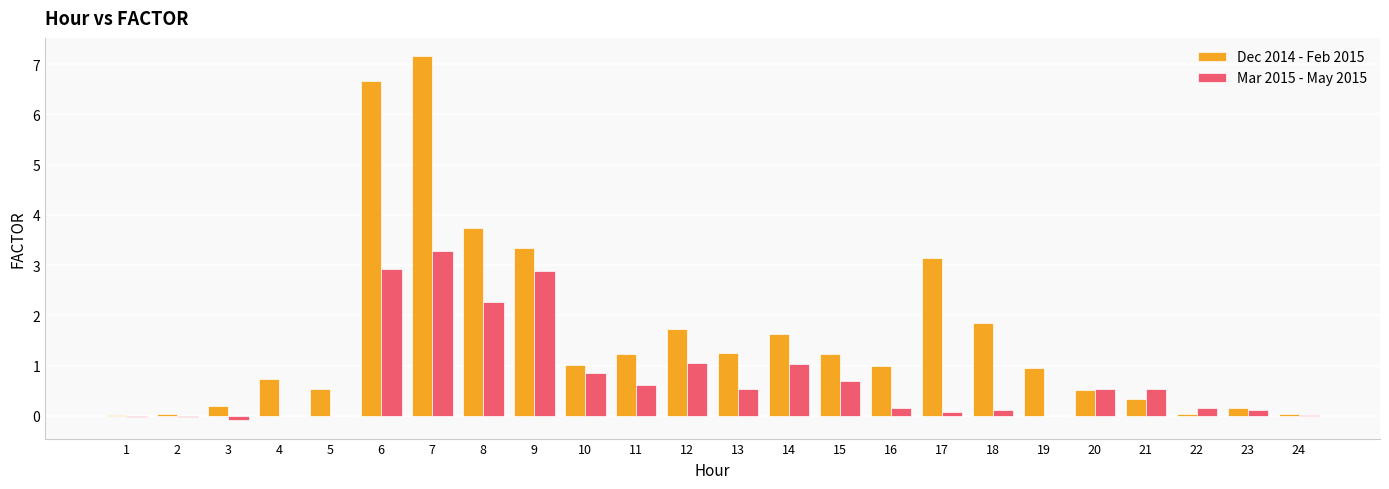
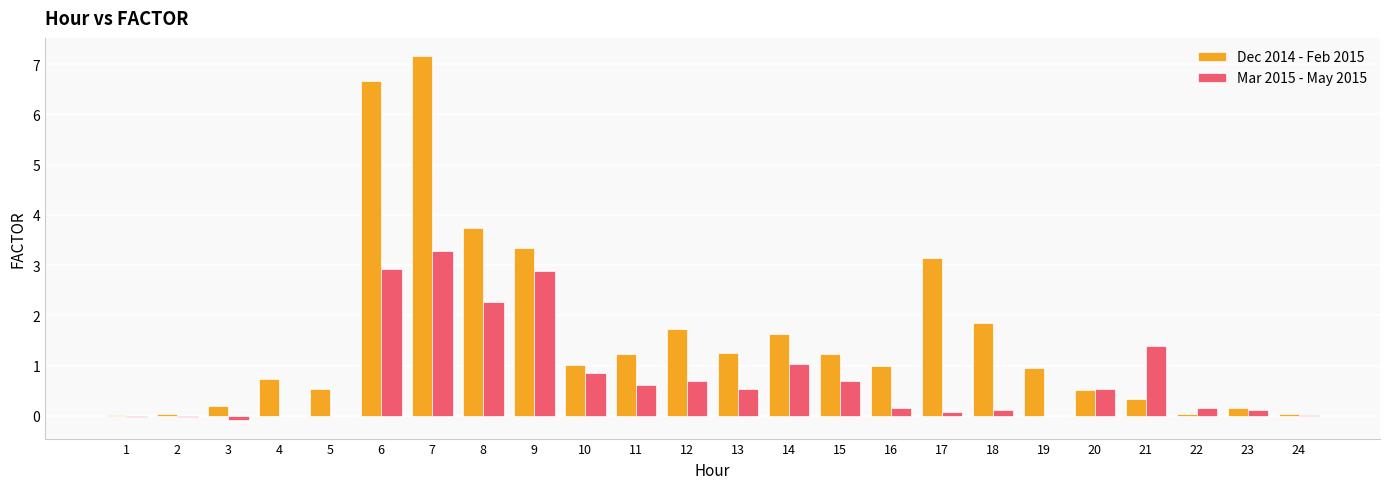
Mar 2015 - May 2015, 12: 1.0 -> 0.7
Mar 2015 - May 2015, 21: 0.5 -> 1.4
